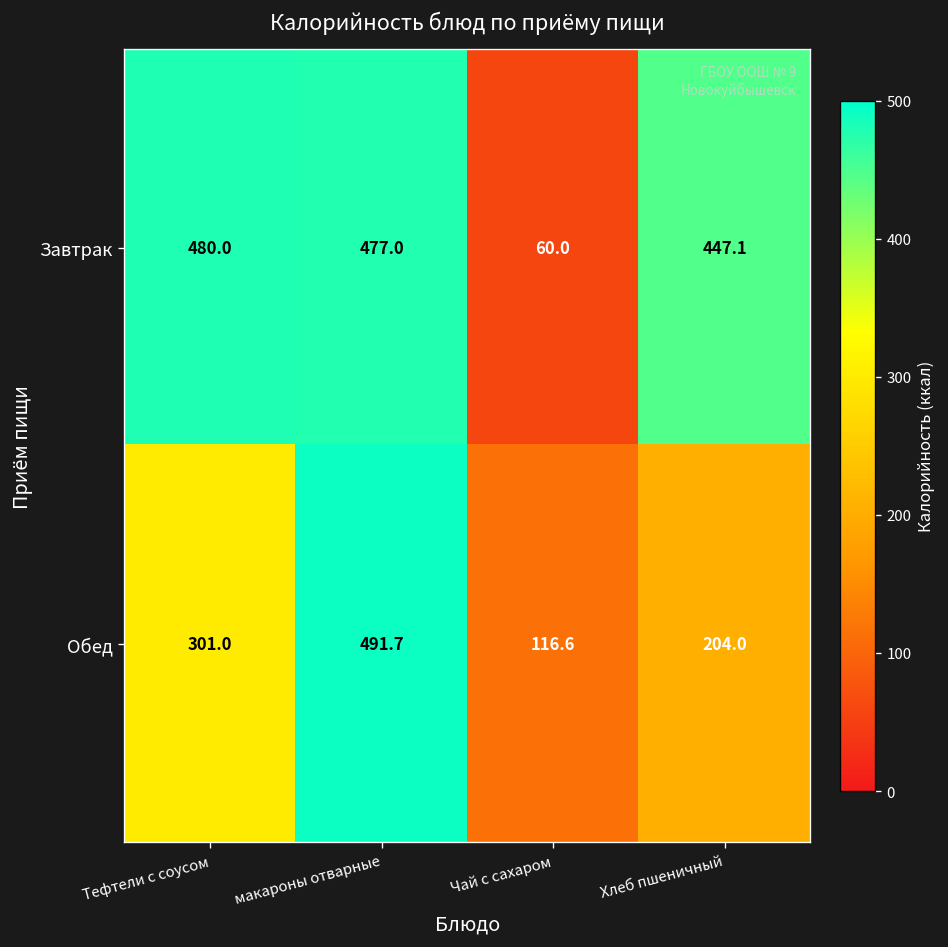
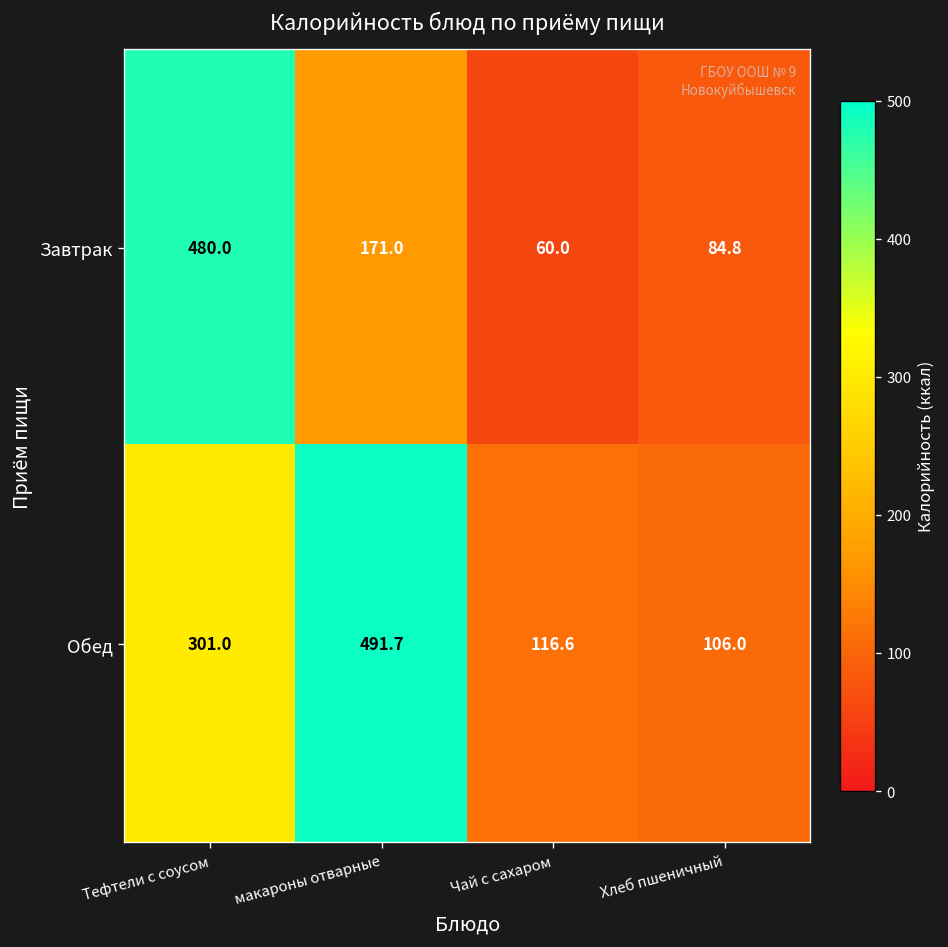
Завтрак, макароны отварные: 477.0 -> 171.0
Завтрак, Хлеб пшеничный: 447.1 -> 84.8
Обед, Хлеб пшеничный: 204.0 -> 106.0
